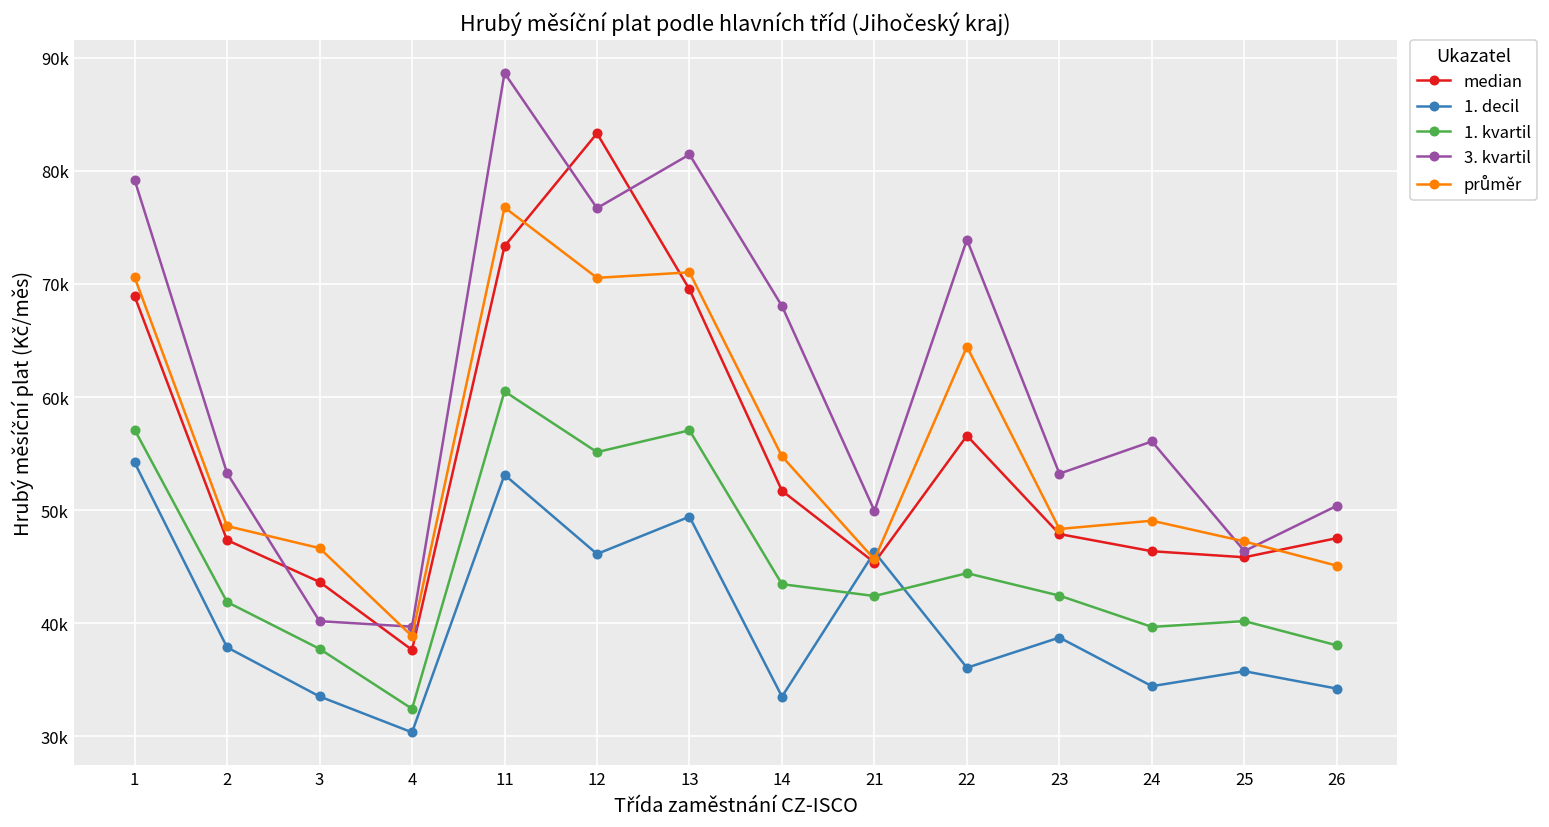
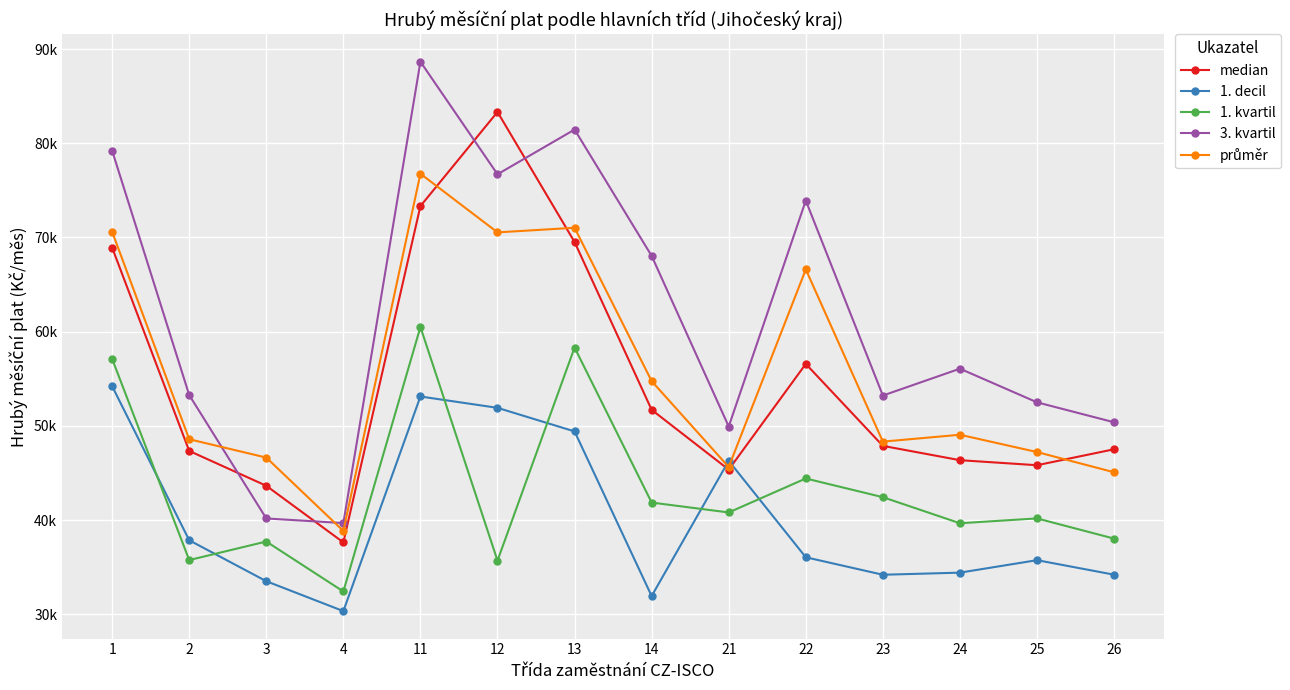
1. kvartil, 2: 42000 -> 36000
1. decil, 12: 46000 -> 52000
1. kvartil, 12: 55000 -> 36000
1. kvartil, 13: 57000 -> 58000
1. decil, 14: 34000 -> 32000
1. kvartil, 14: 43000 -> 42000
1. kvartil, 21: 42000 -> 41000
průměr, 22: 64000 -> 67000
1. decil, 23: 39000 -> 34000
3. kvartil, 25: 46000 -> 53000
